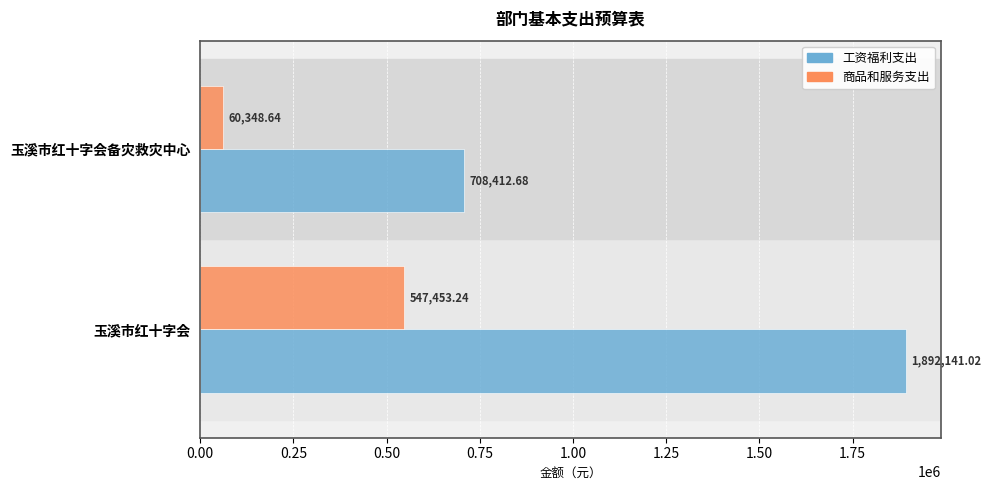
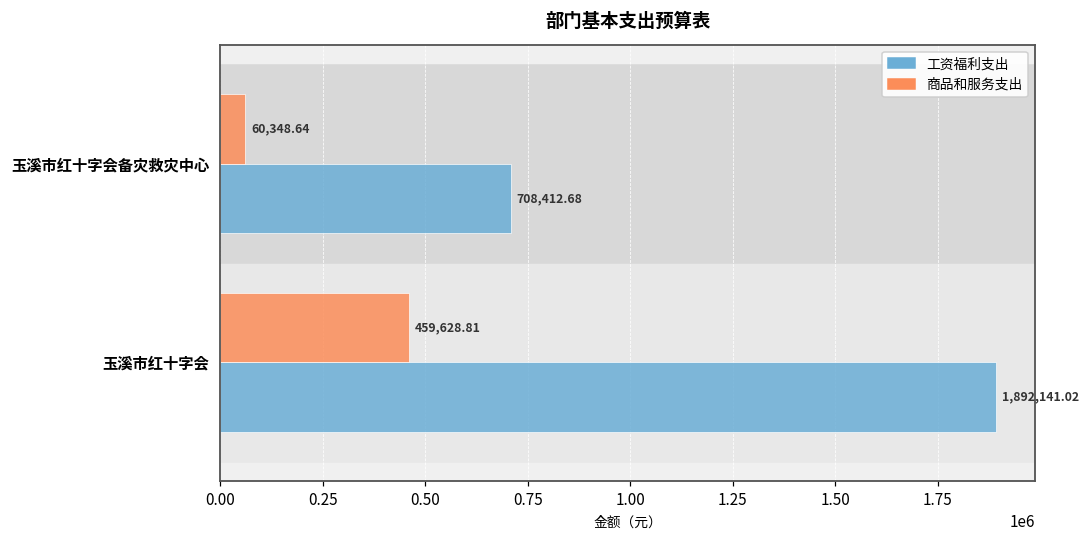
商品和服务支出, 玉溪市红十字会: 547,453.24 -> 459,628.81
